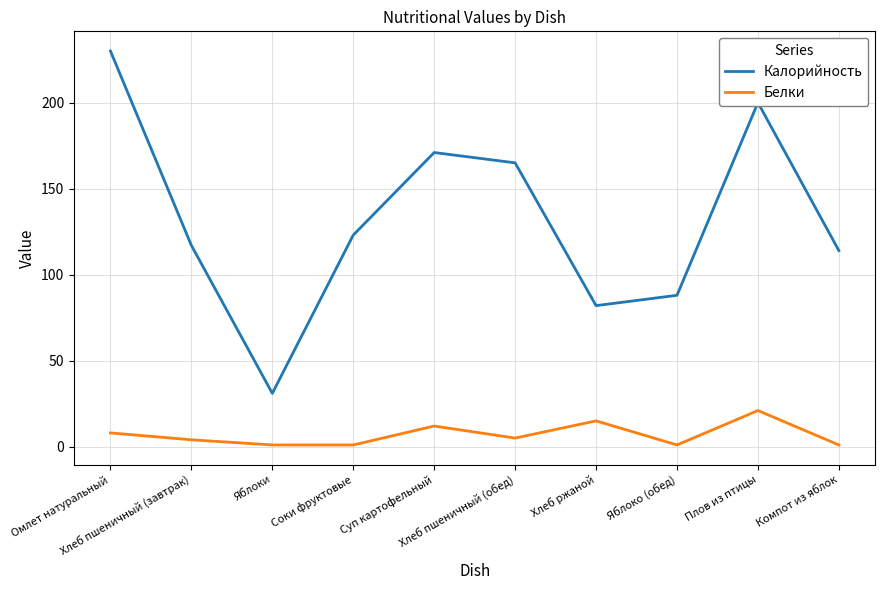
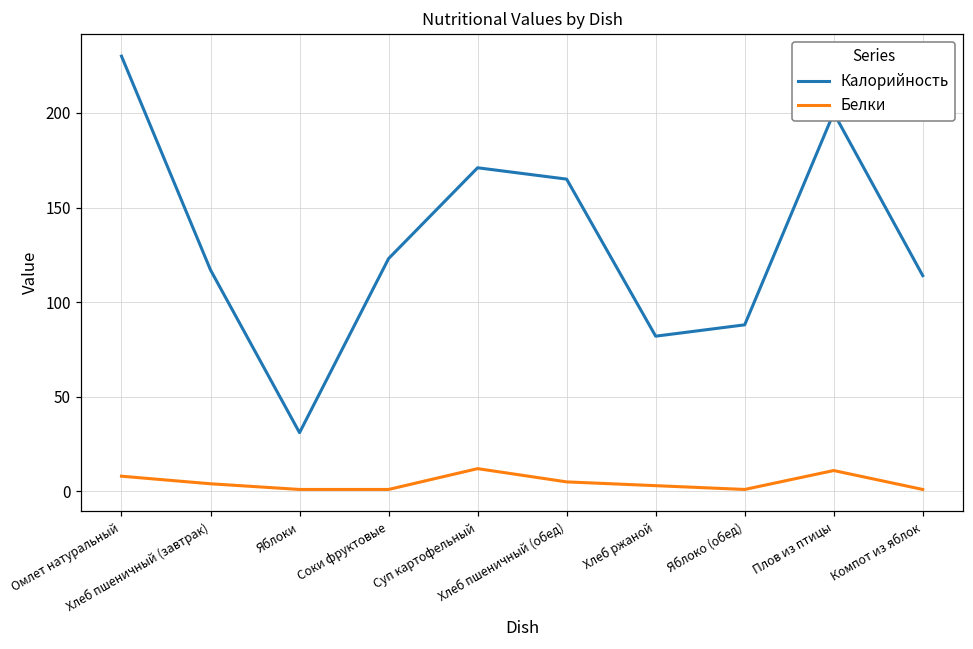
Белки, Хлеб ржаной: 15 -> 3
Белки, Плов из птицы: 21 -> 11
